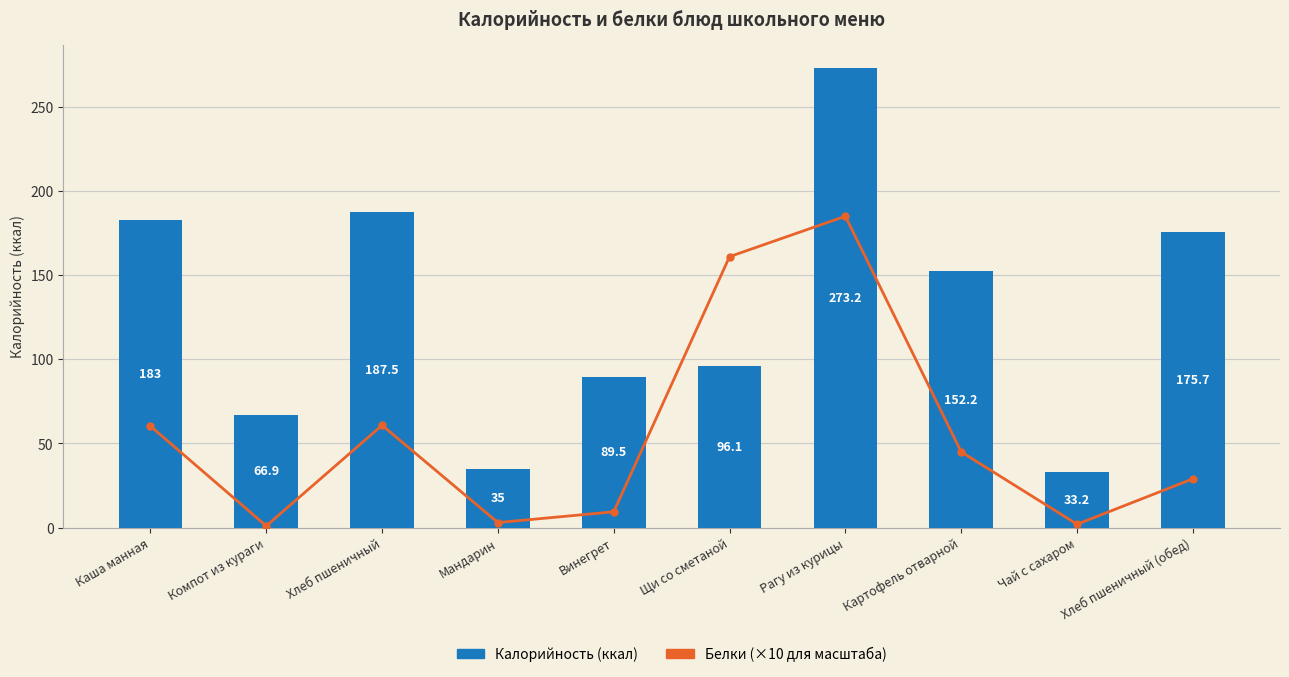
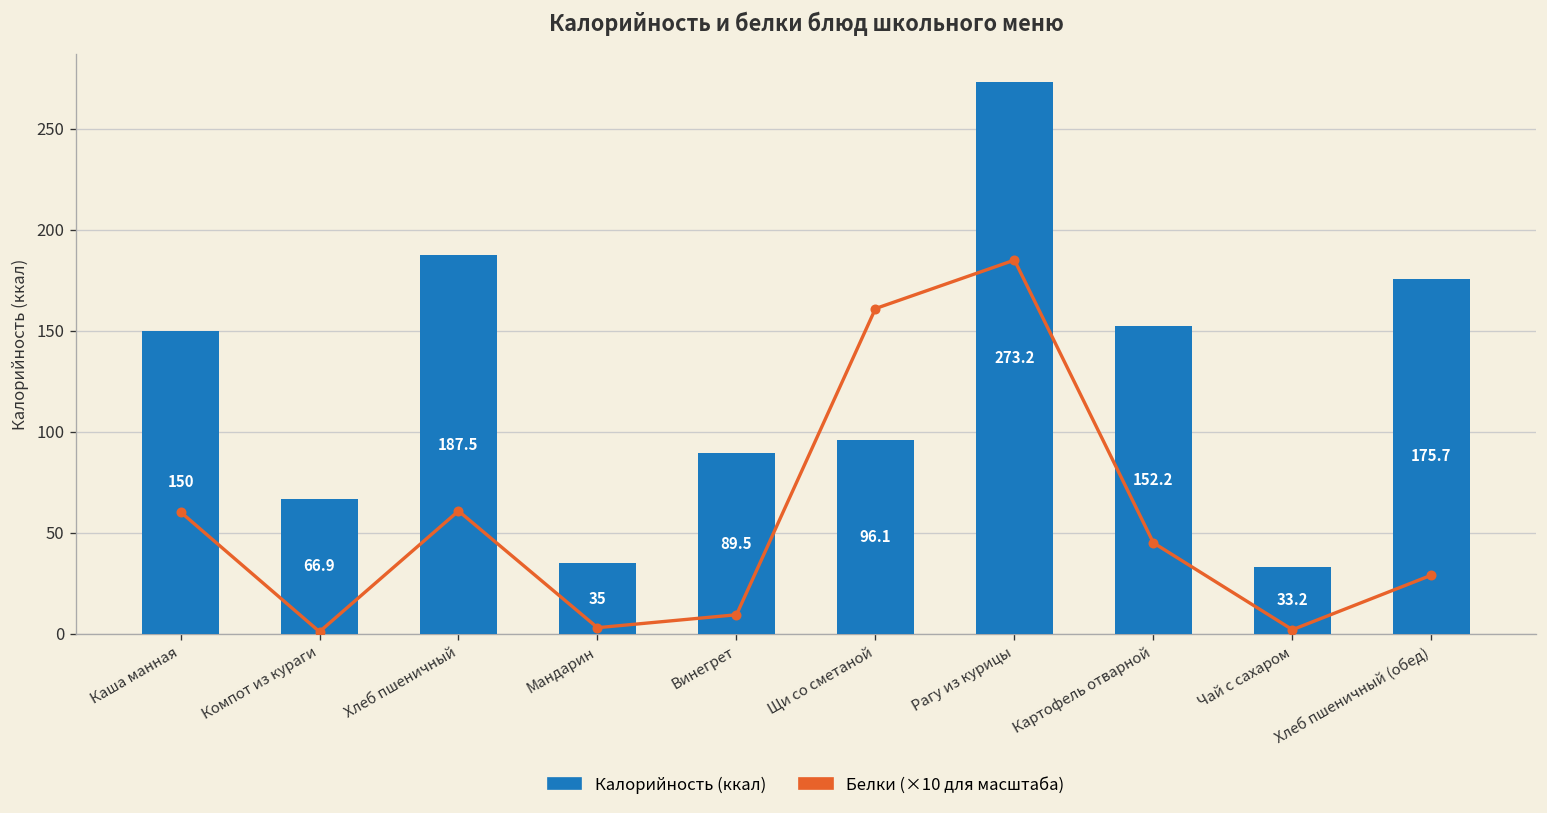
Калорийность (ккал), Каша манная: 183 -> 150
